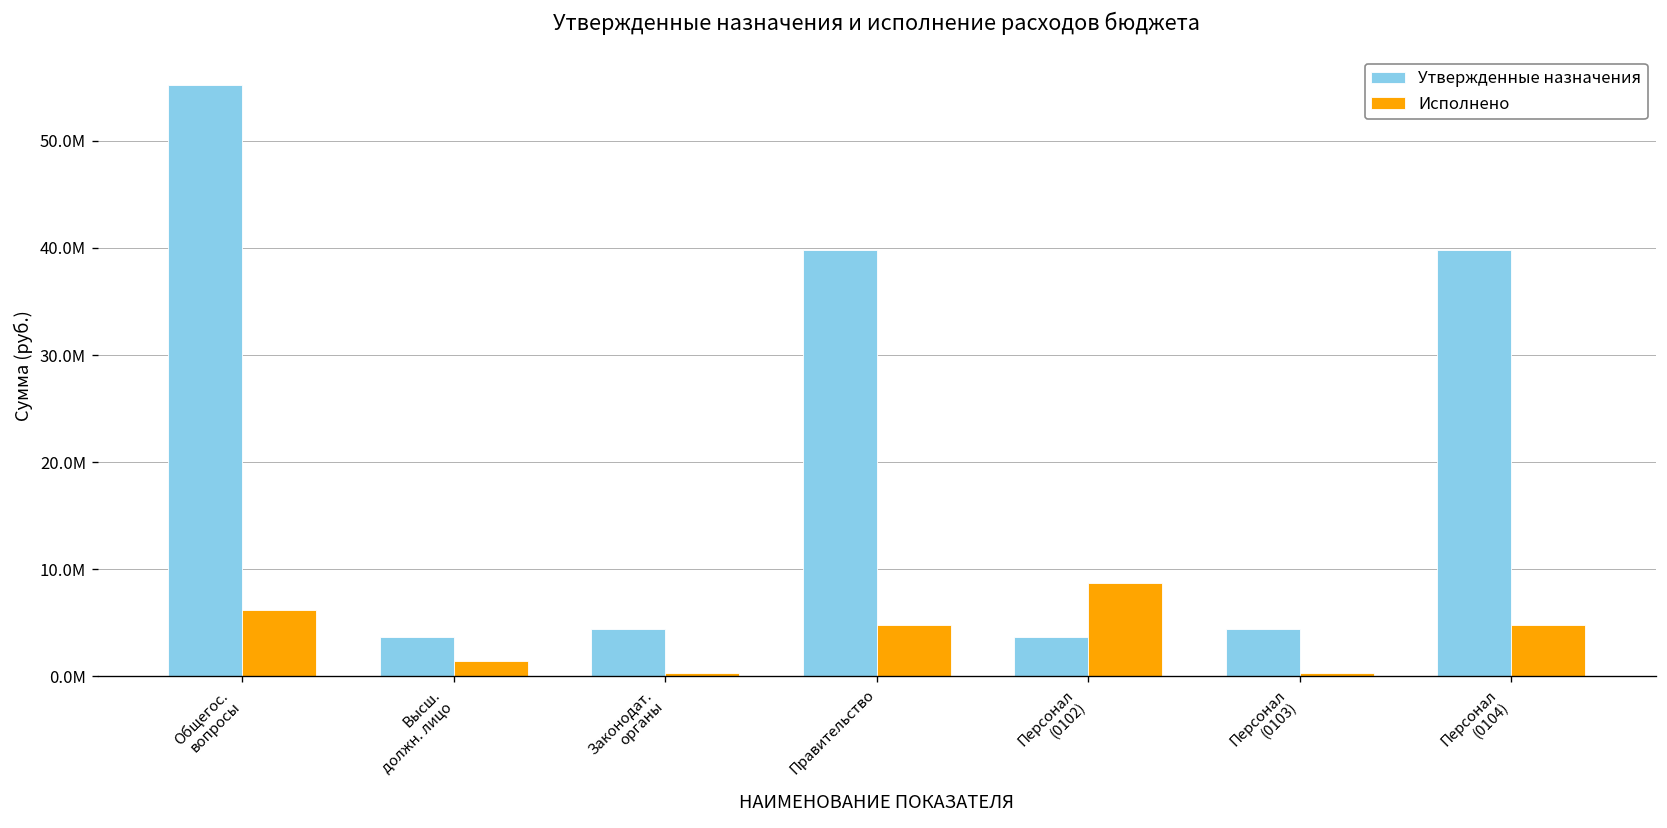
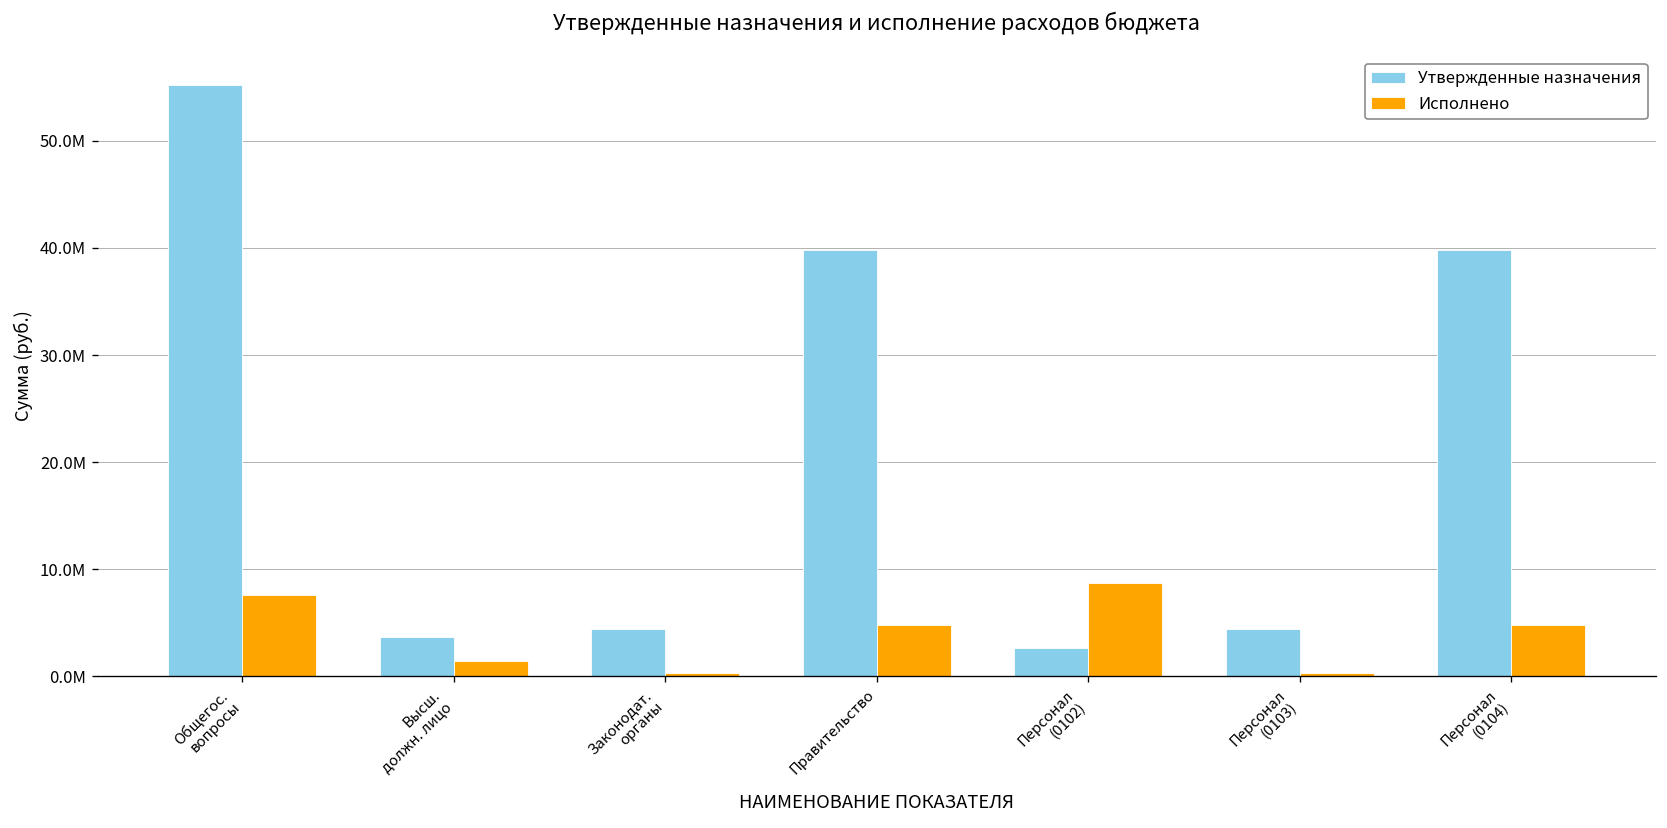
Исполнено, Общегос. вопросы: 6000000 -> 8000000
Утвержденные назначения, Персонал (0102): 4000000 -> 3000000
